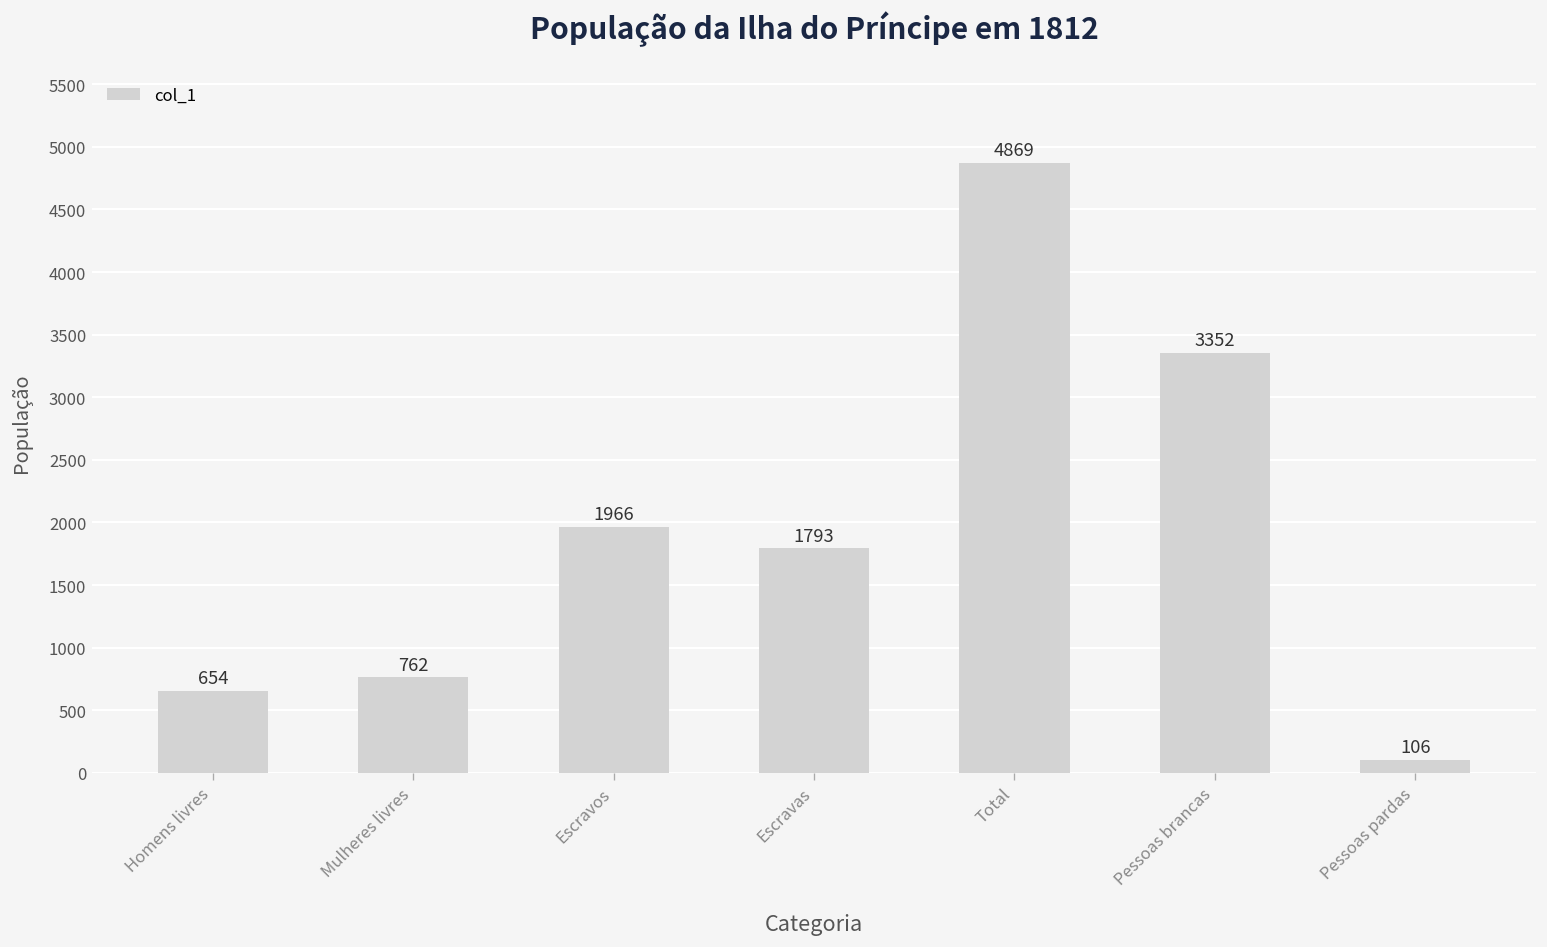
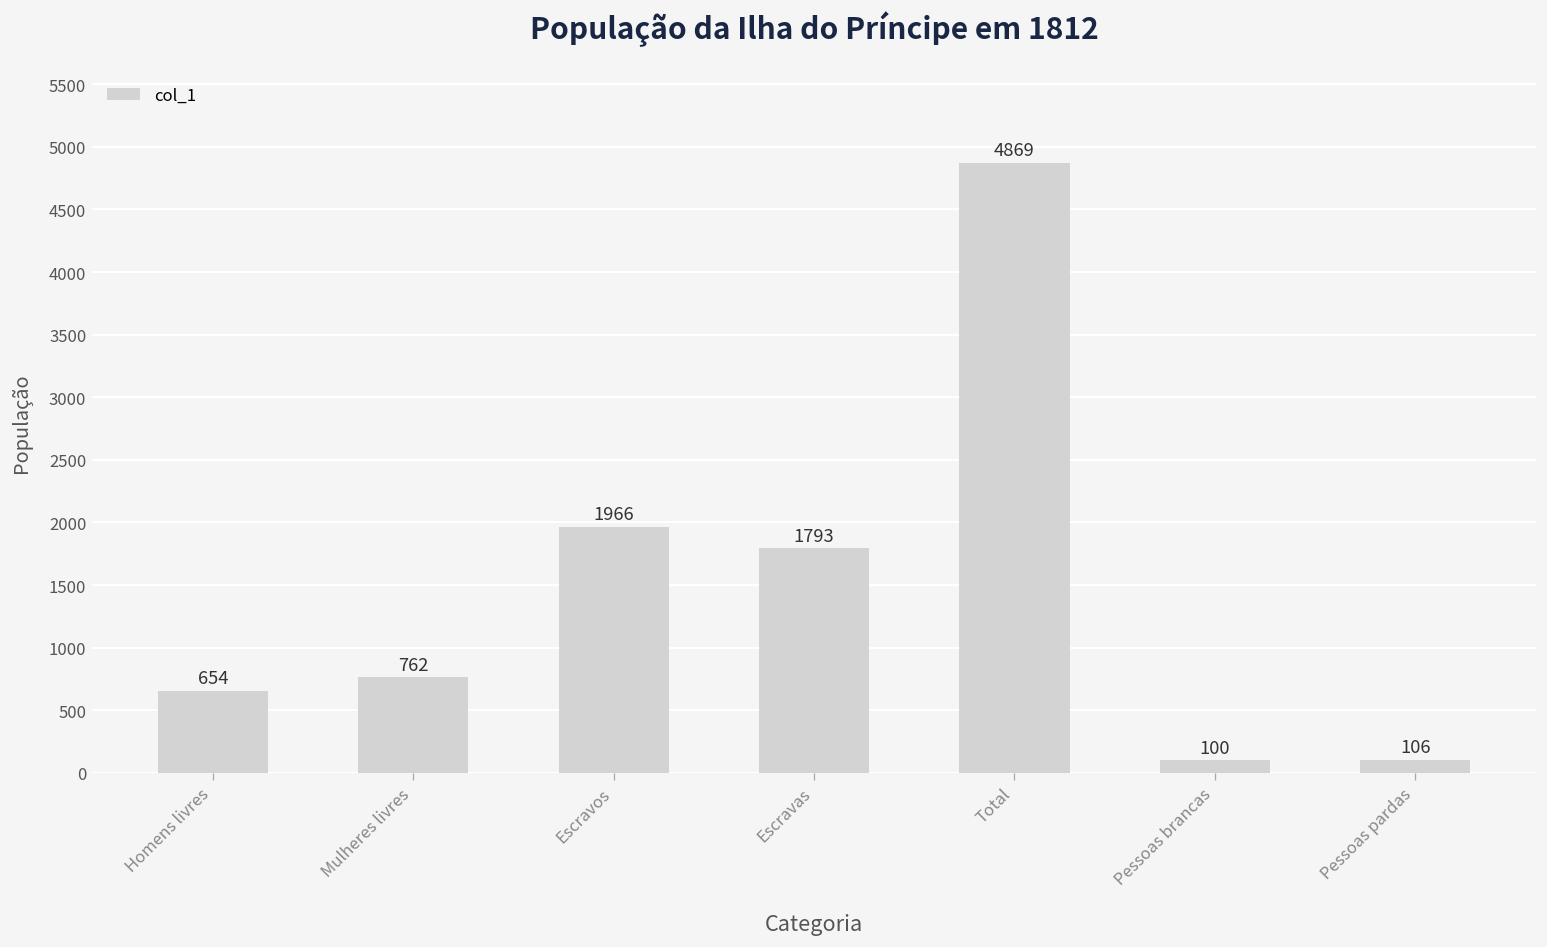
Pessoas brancas: 3352 -> 100
